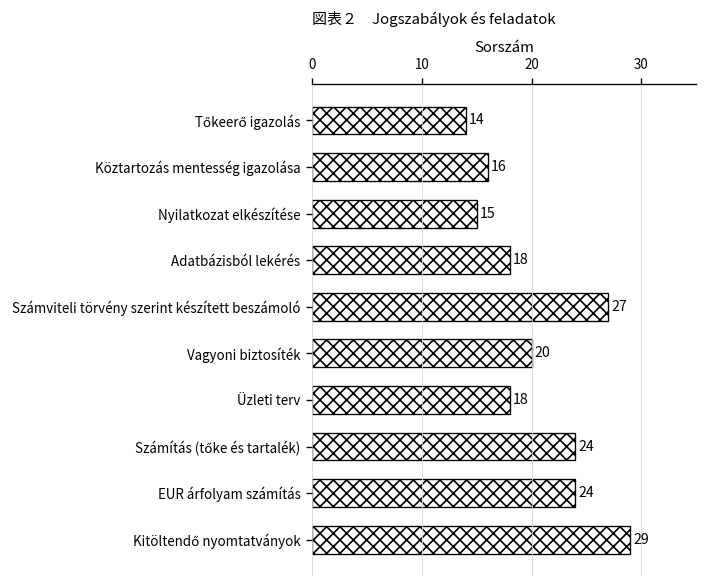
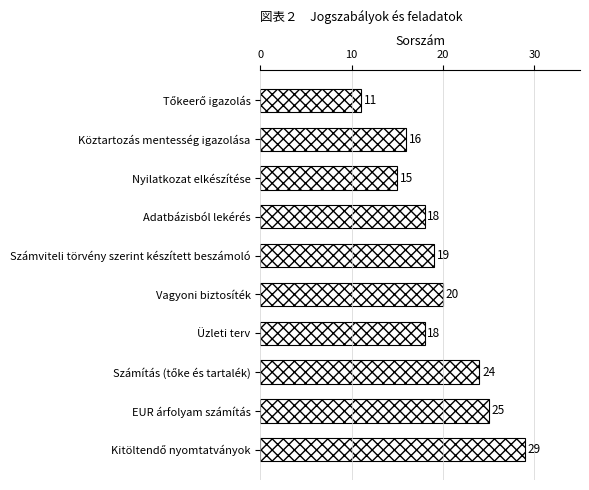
Tőkeerő igazolás: 14 -> 11
Számviteli törvény szerint készített beszámoló: 27 -> 19
EUR árfolyam számítás: 24 -> 25
